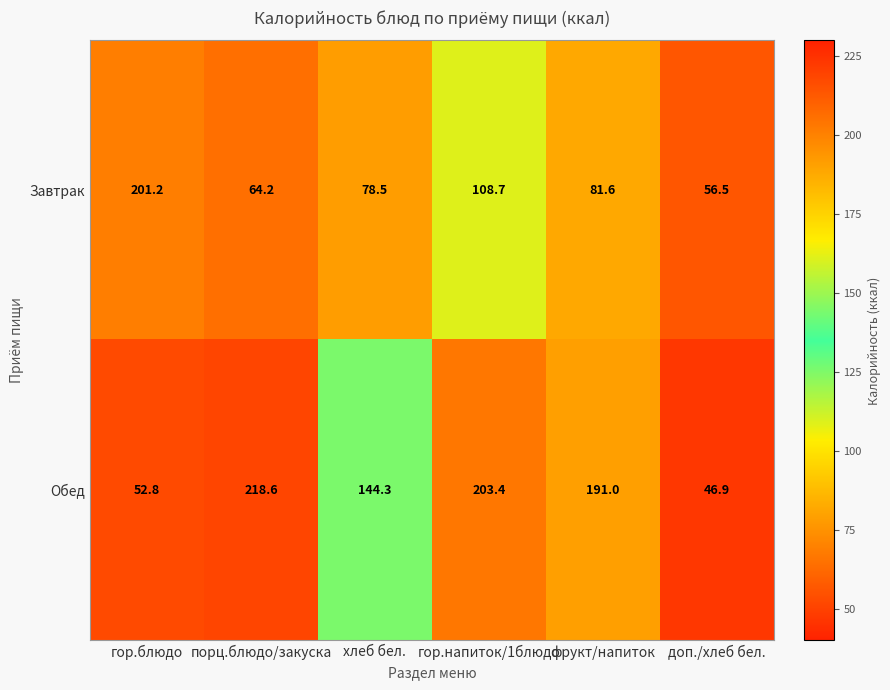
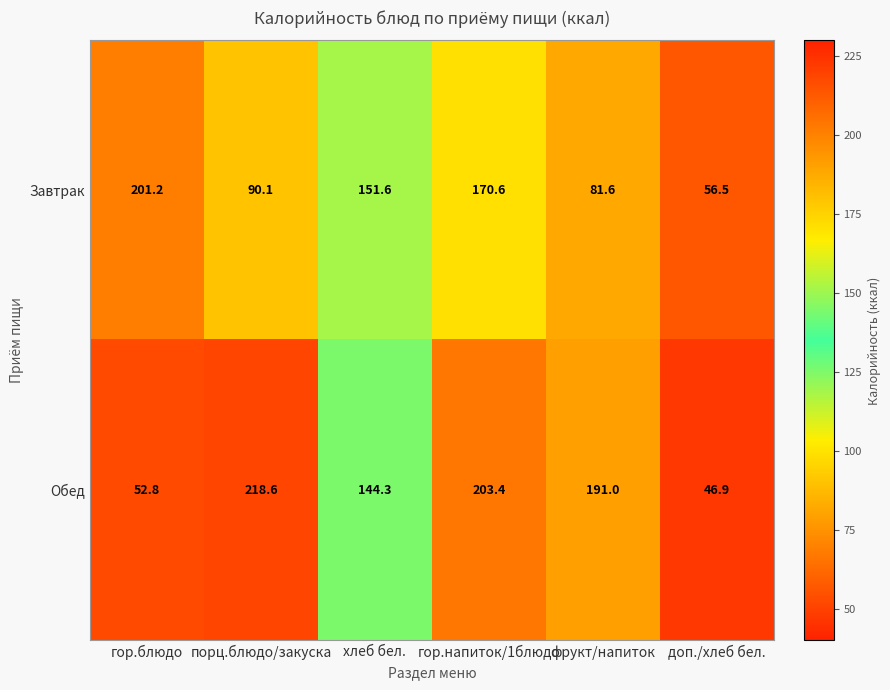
Завтрак, порц.блюдо/закуска: 64.2 -> 90.1
Завтрак, хлеб бел.: 78.5 -> 151.6
Завтрак, гор.напиток/1блюдо: 108.7 -> 170.6
